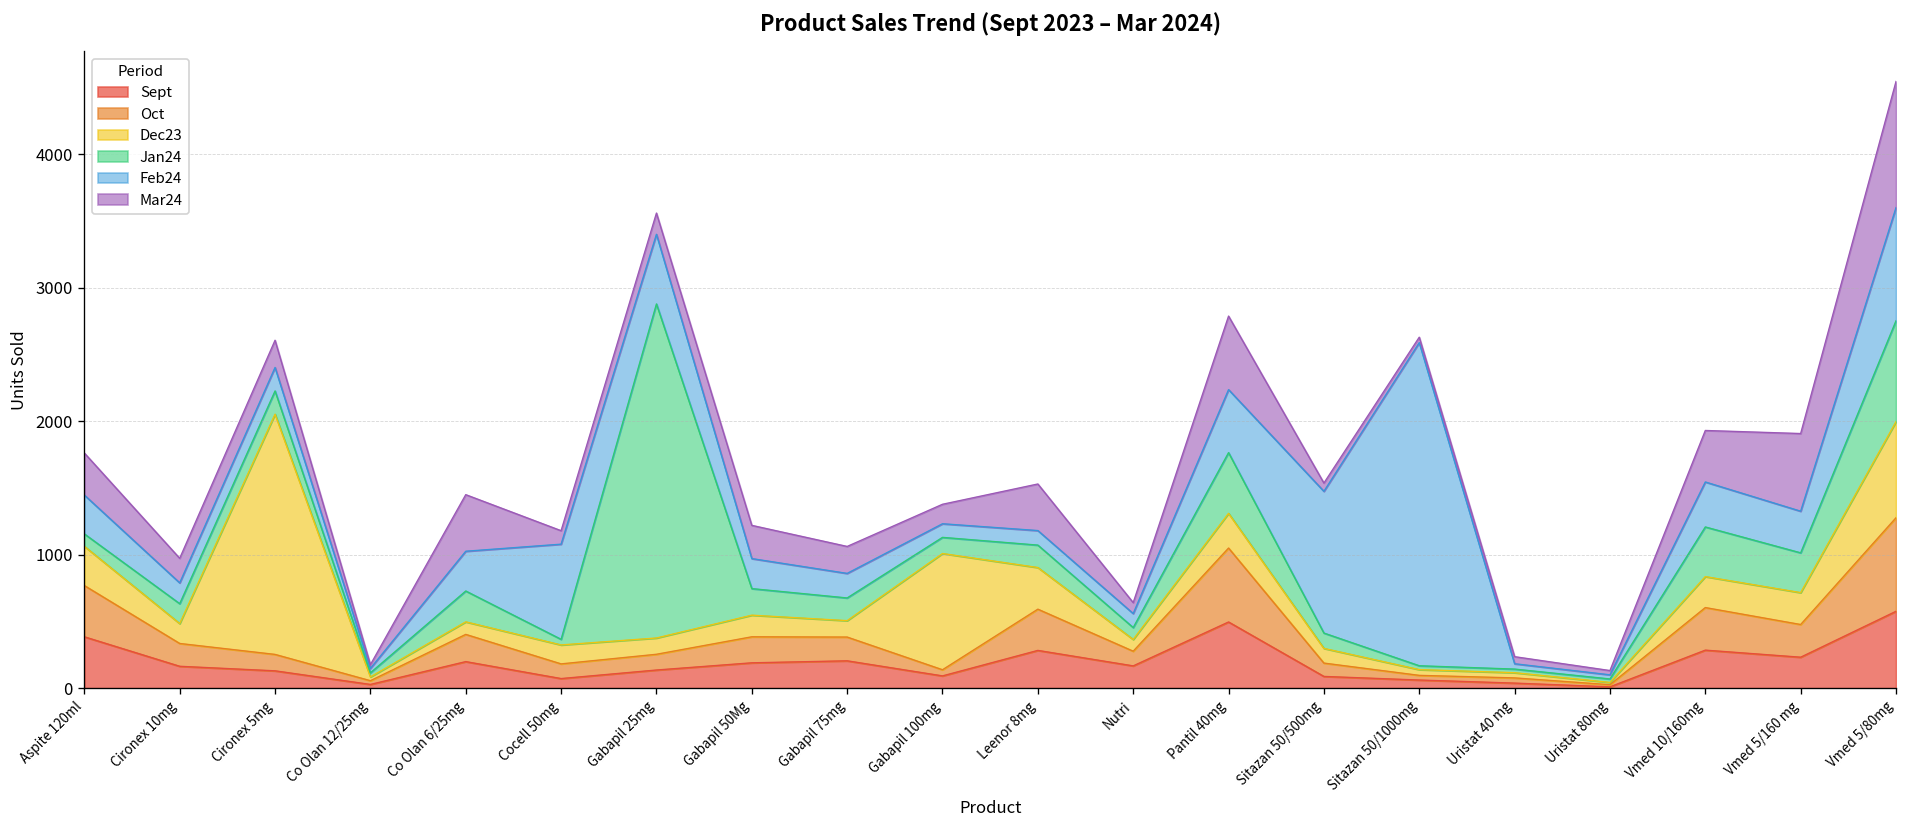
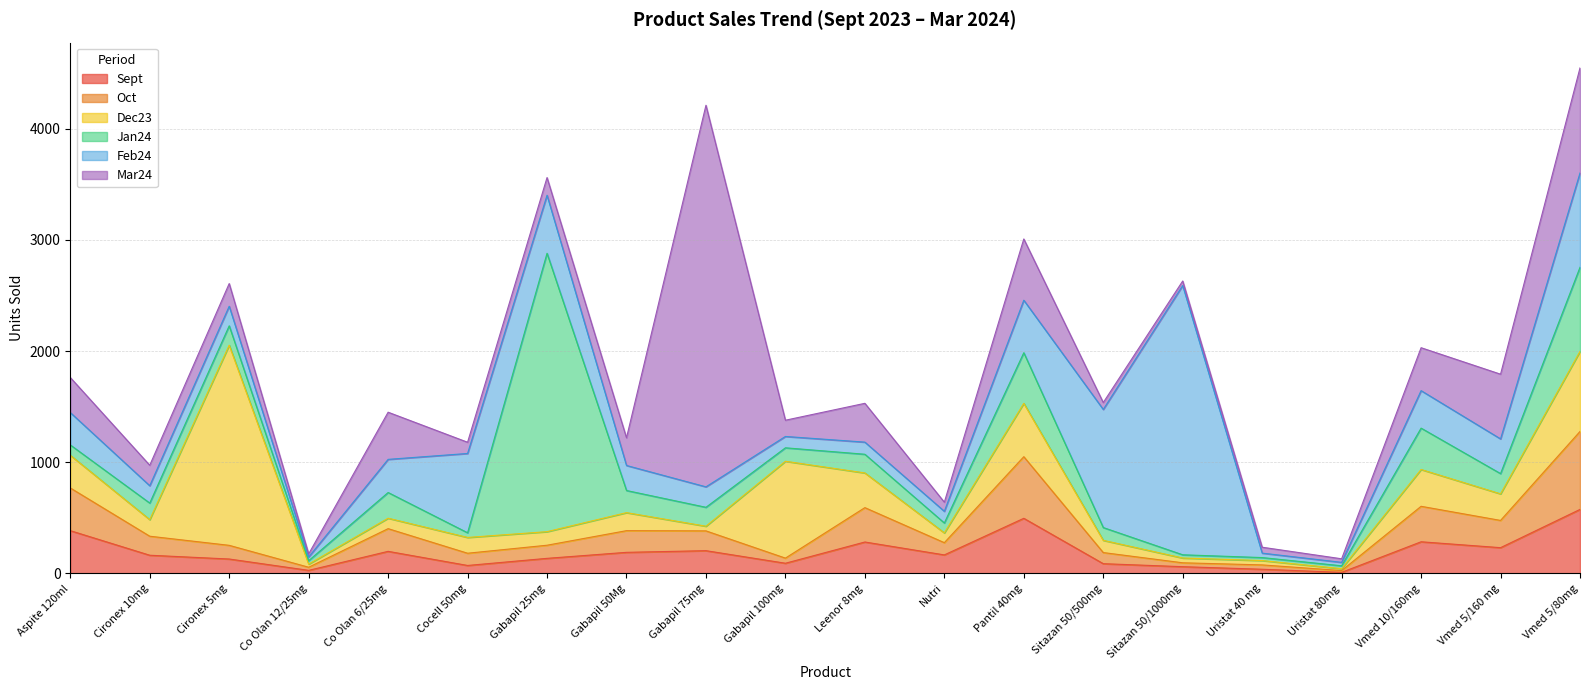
Dec23, Gabapil 75mg: 120 -> 40
Mar24, Gabapil 75mg: 200 -> 3430
Dec23, Pantil 40mg: 260 -> 480
Dec23, Vmed 10/160mg: 230 -> 330
Jan24, Vmed 5/160 mg: 300 -> 180
